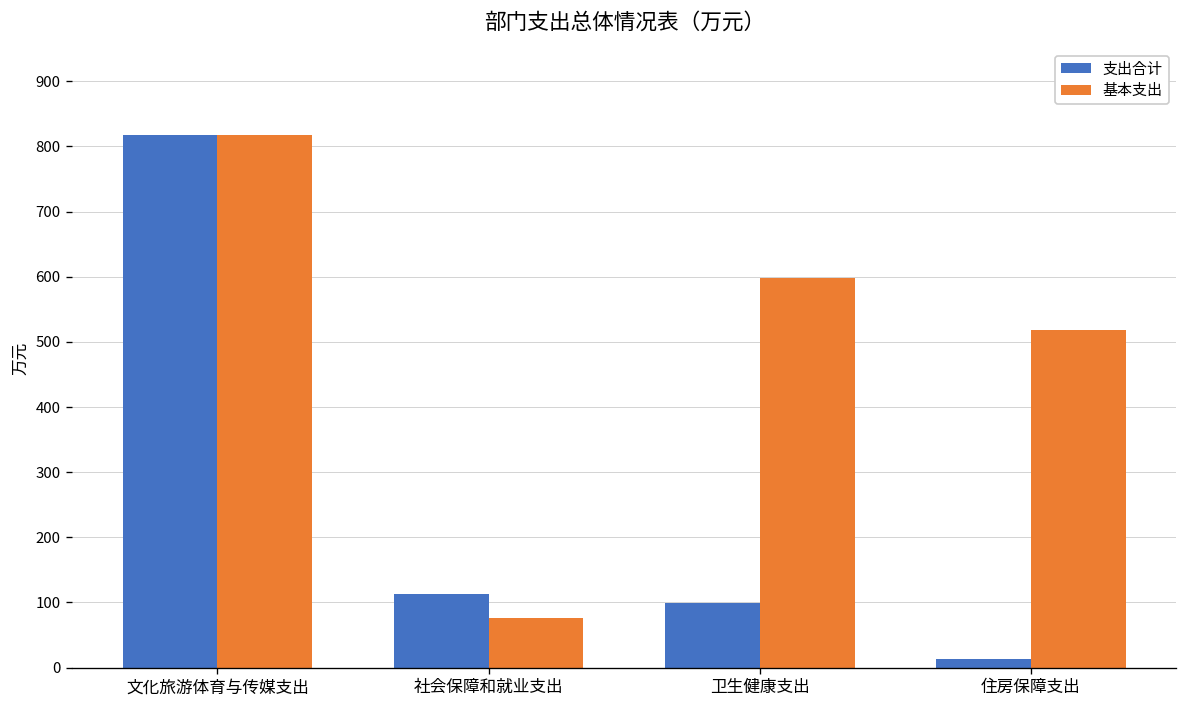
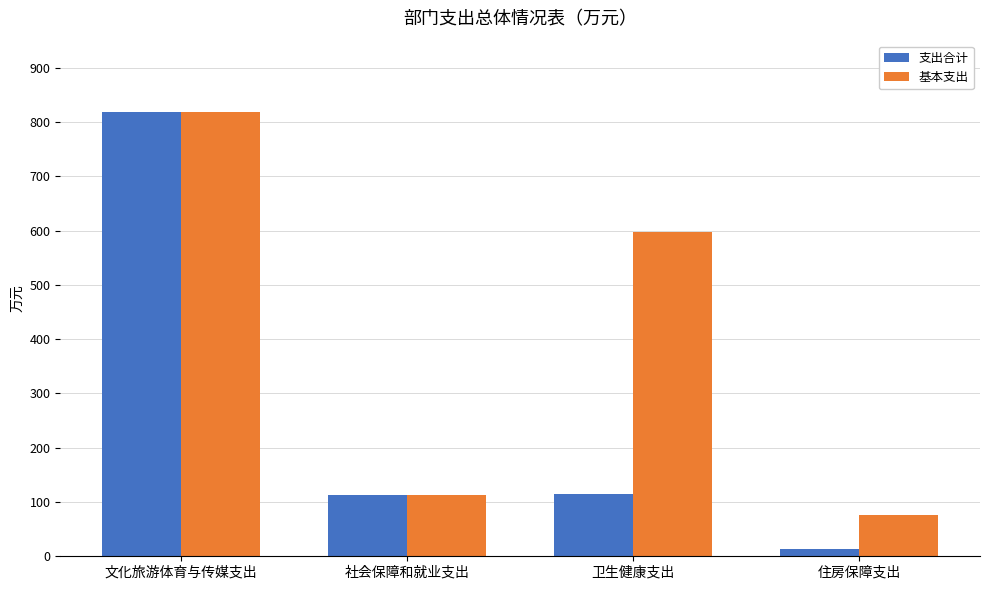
基本支出, 社会保障和就业支出: 80 -> 110
支出合计, 卫生健康支出: 100 -> 120
基本支出, 住房保障支出: 520 -> 80
